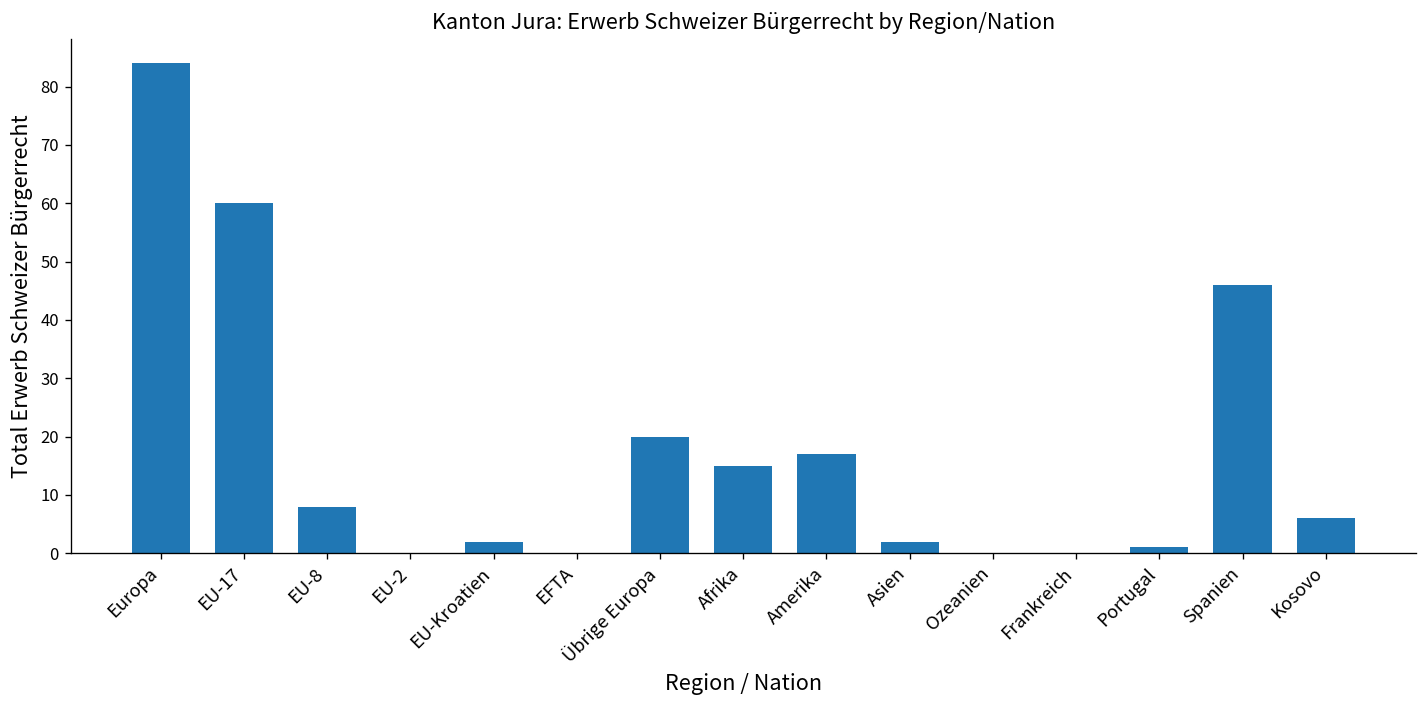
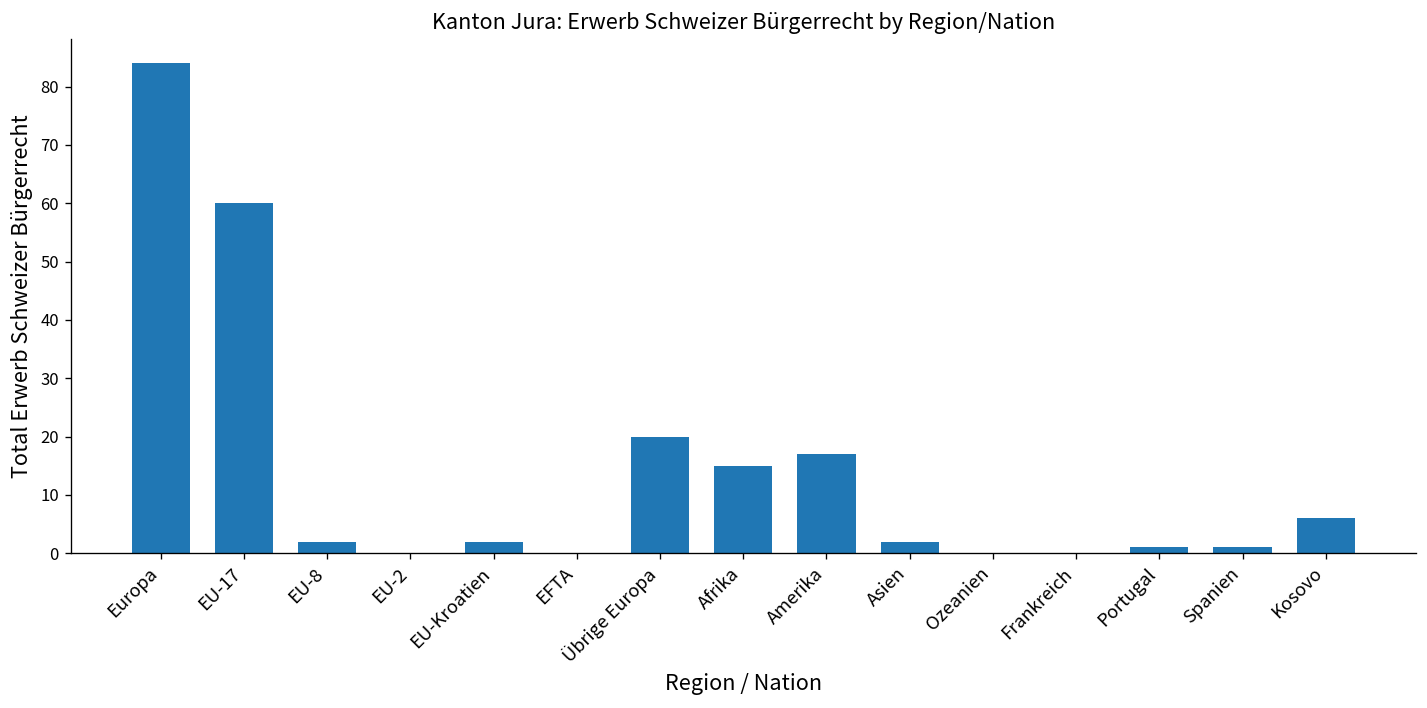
EU-8: 8 -> 2
Spanien: 46 -> 1
